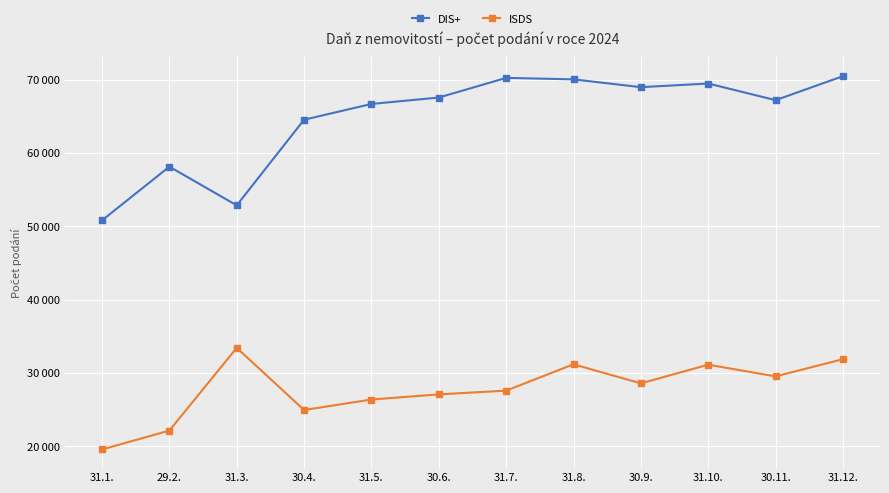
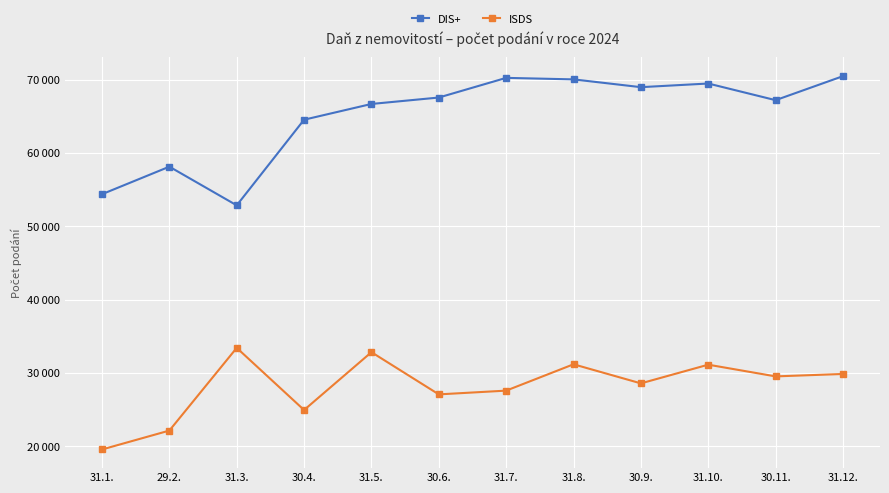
DIS+, 31.1.: 51000 -> 54000
ISDS, 31.5.: 26000 -> 33000
ISDS, 31.12.: 32000 -> 30000
